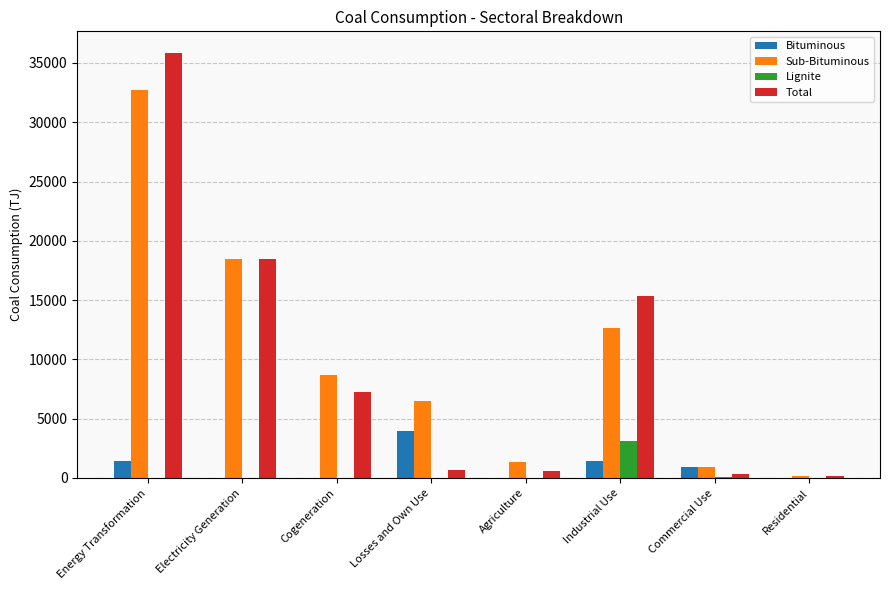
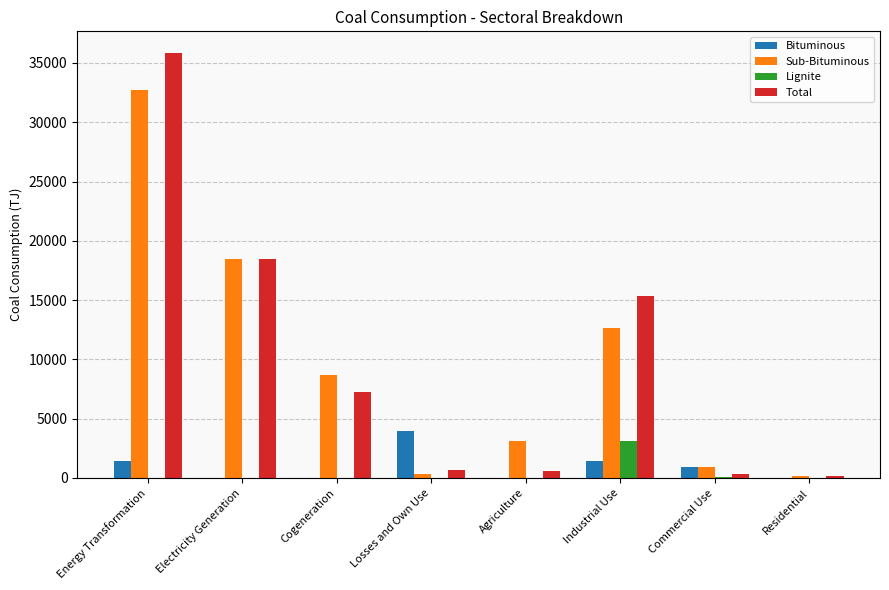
Sub-Bituminous, Losses and Own Use: 6500 -> 300
Sub-Bituminous, Agriculture: 1400 -> 3100
